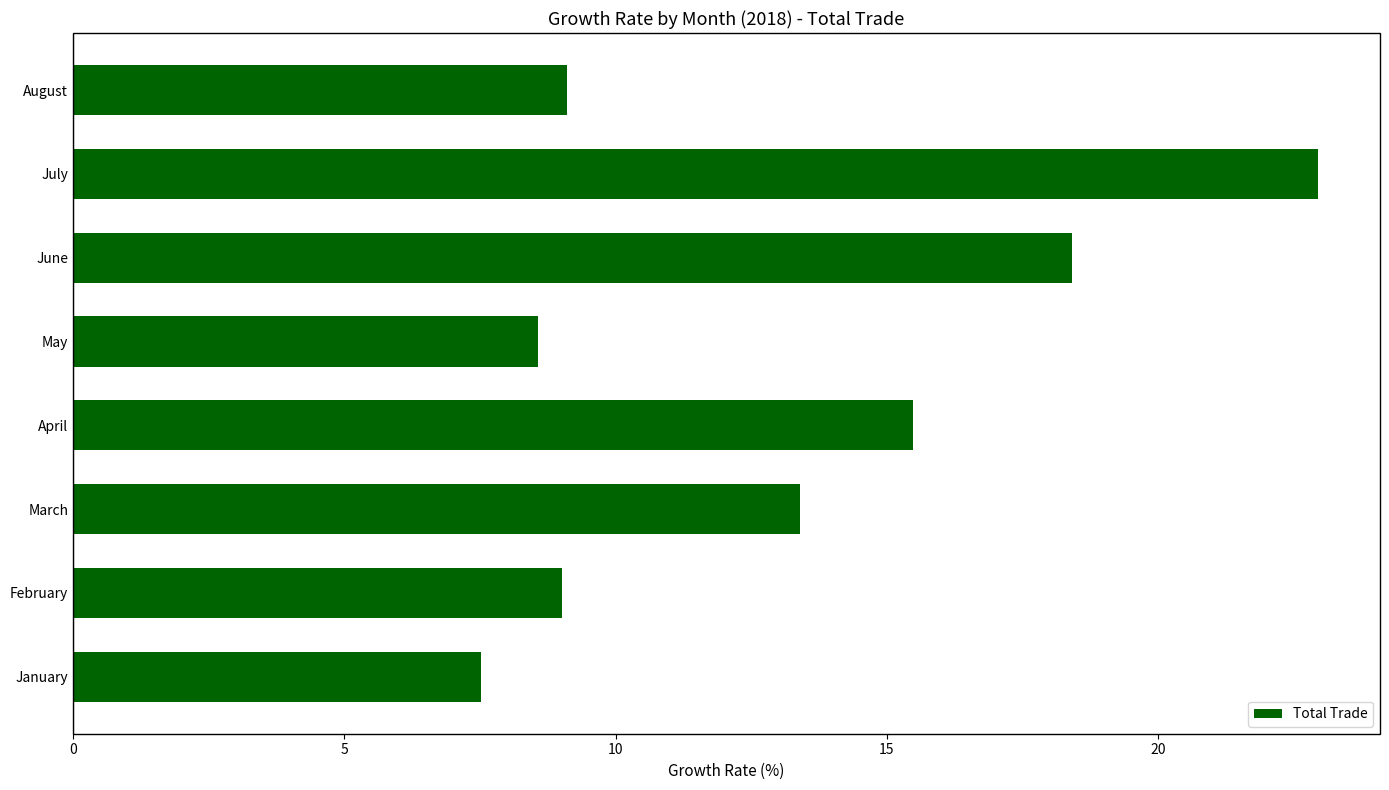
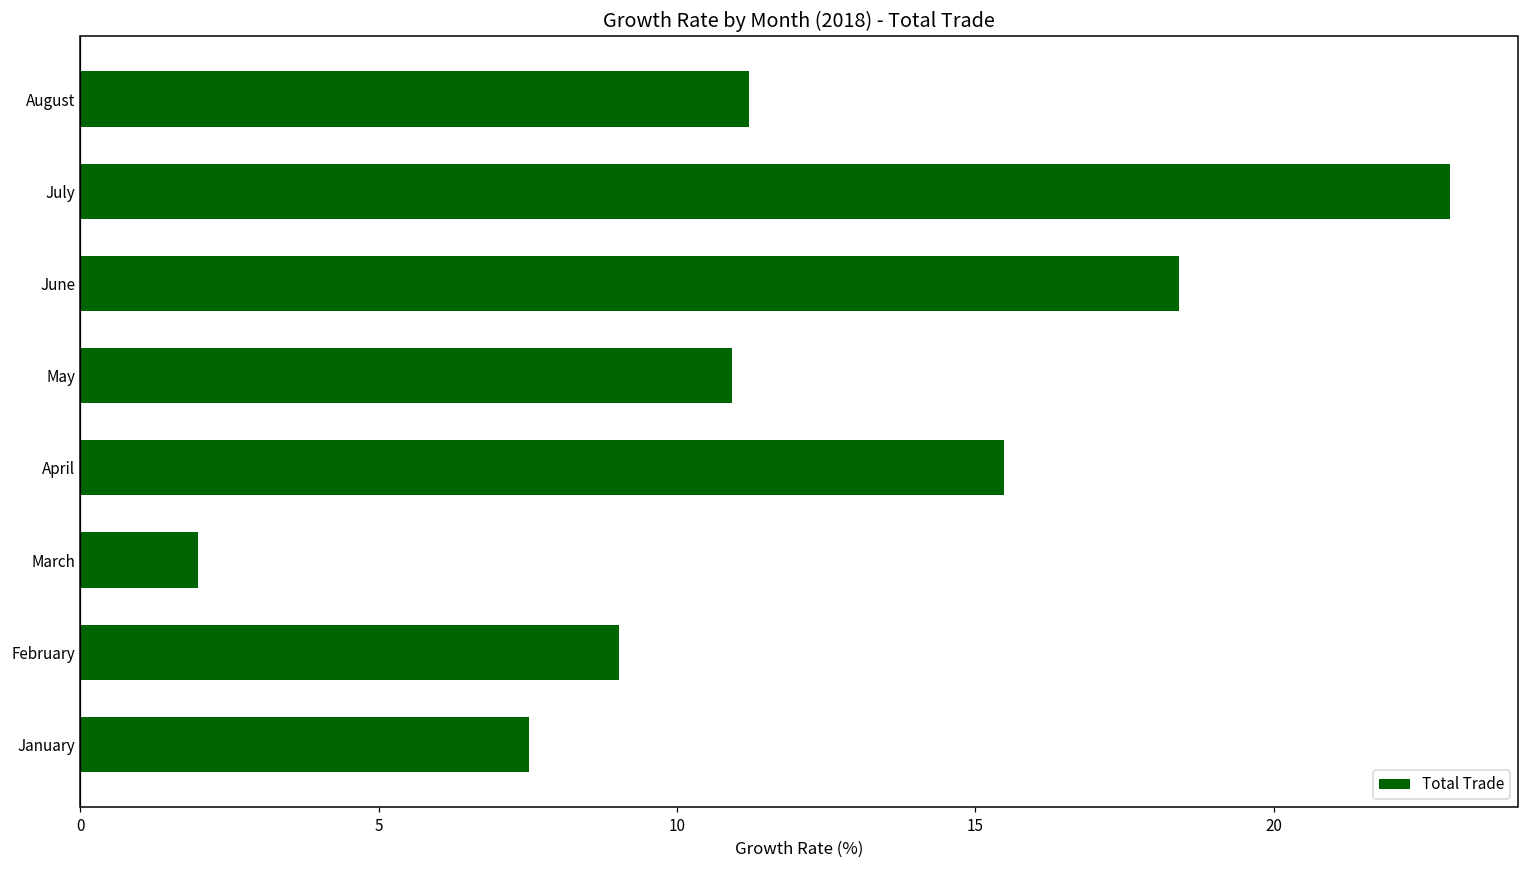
August: 9.1 -> 11.2
May: 8.6 -> 10.9
March: 13.4 -> 2.0
